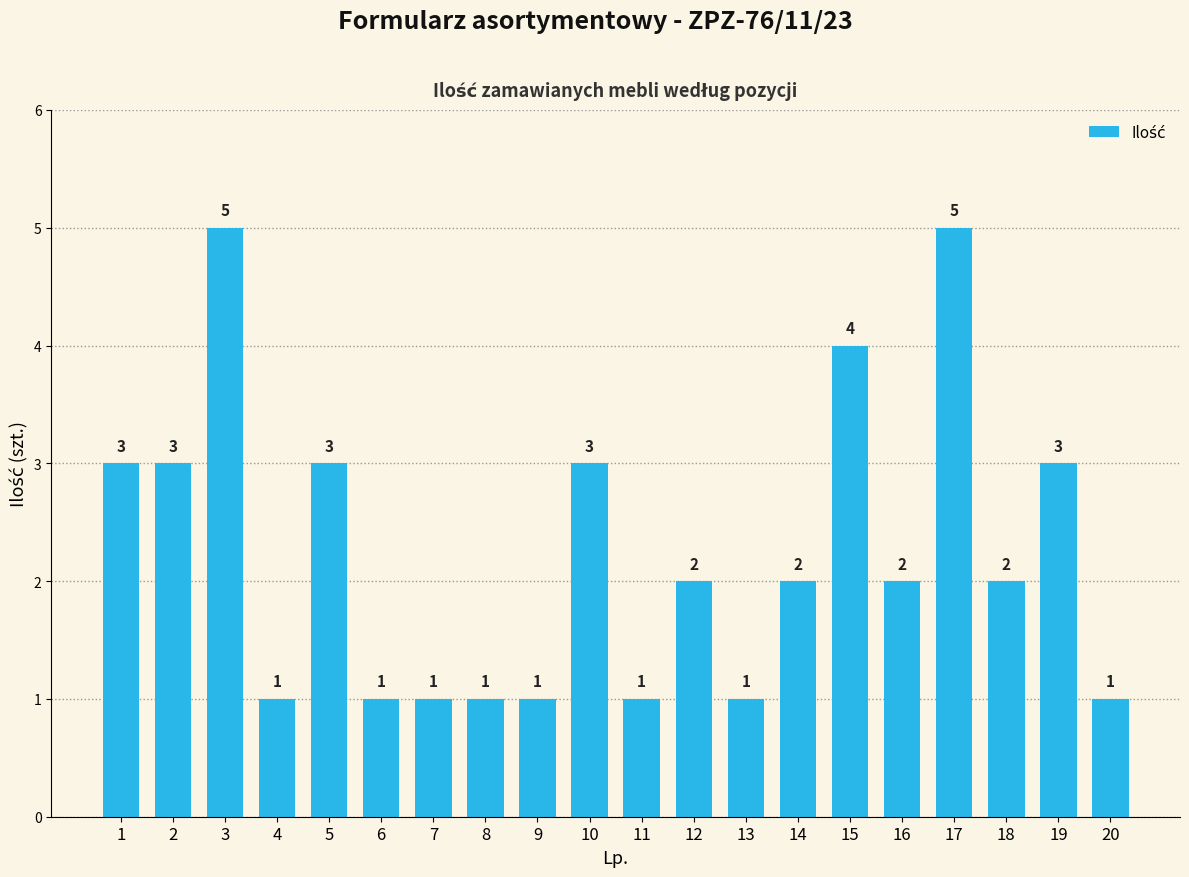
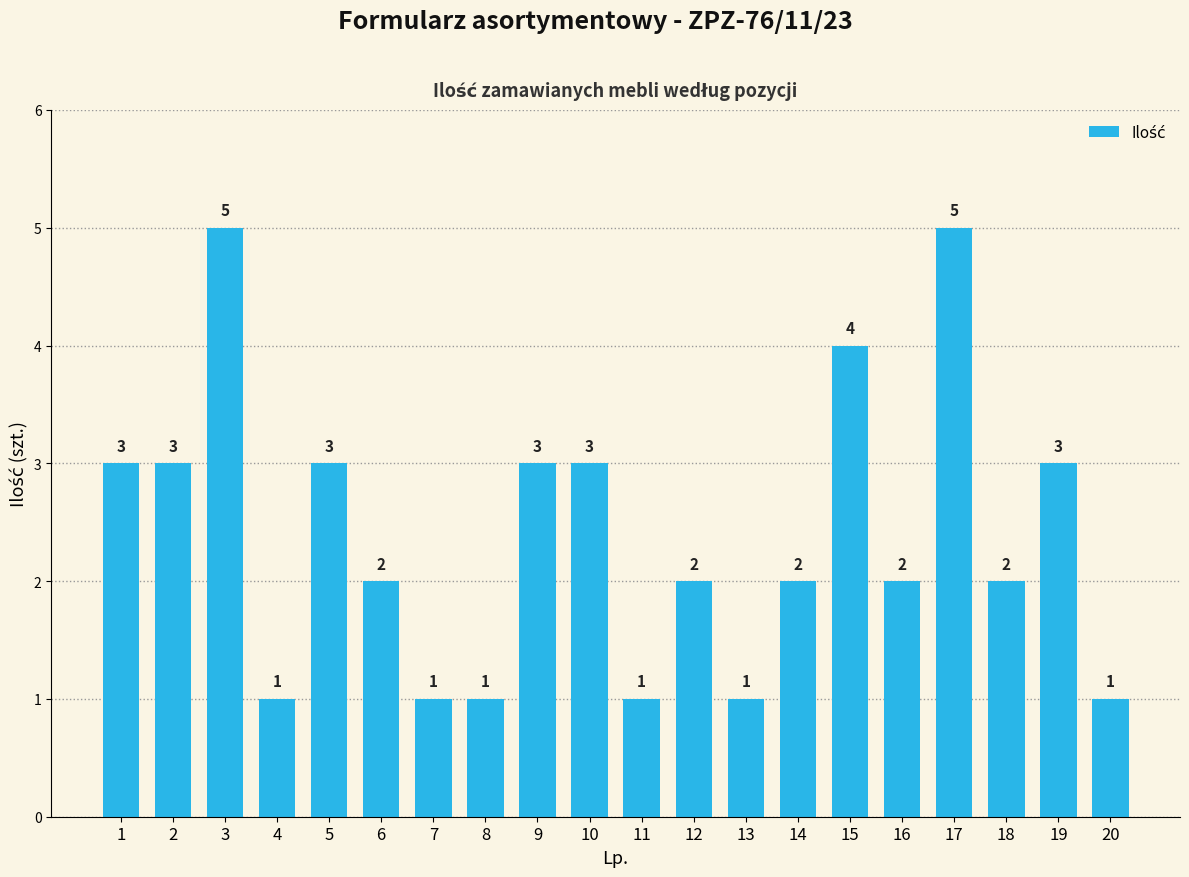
6: 1 -> 2
9: 1 -> 3
